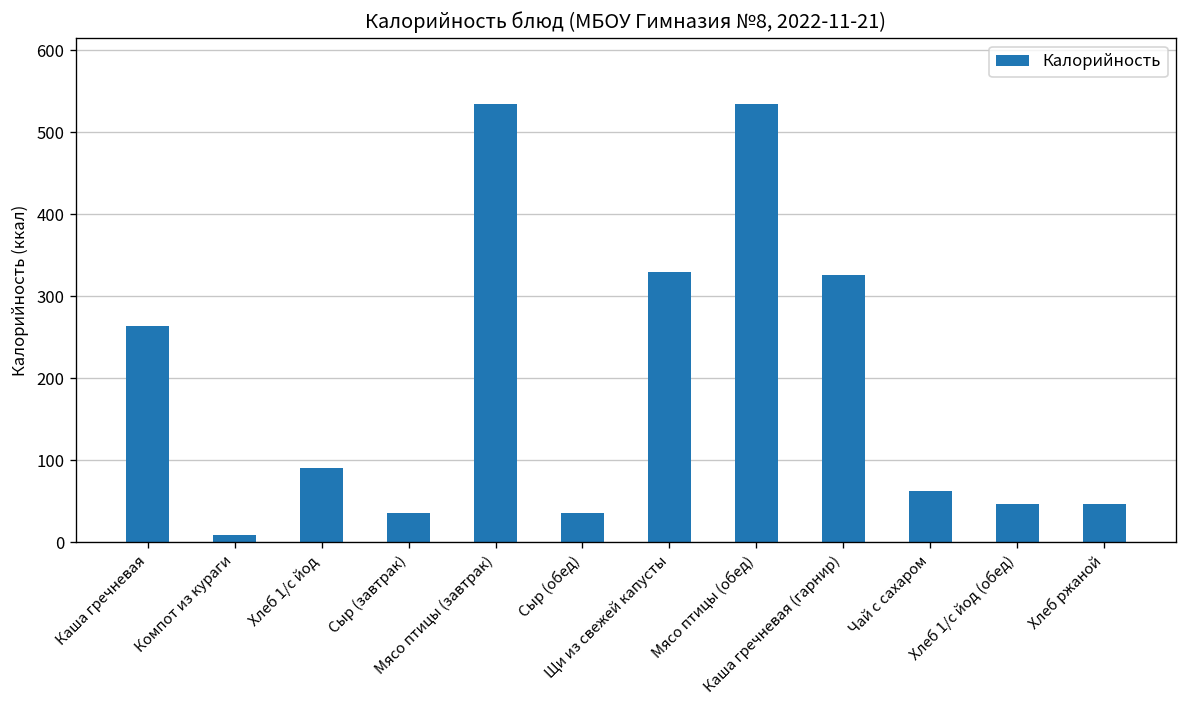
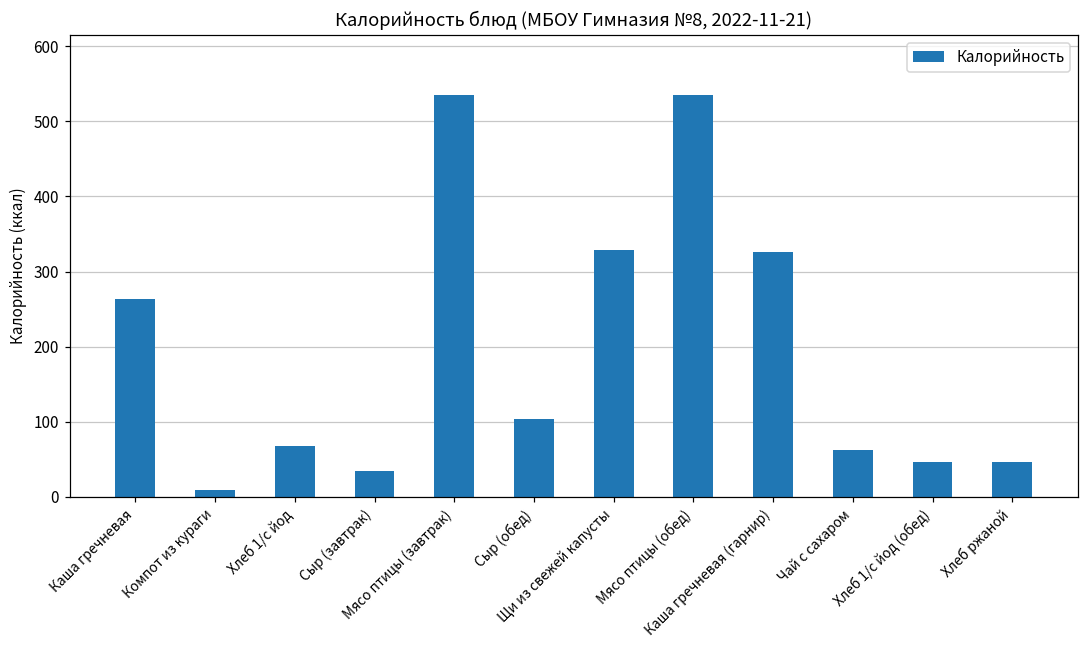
Хлеб 1/с йод: 90 -> 70
Сыр (обед): 40 -> 100
